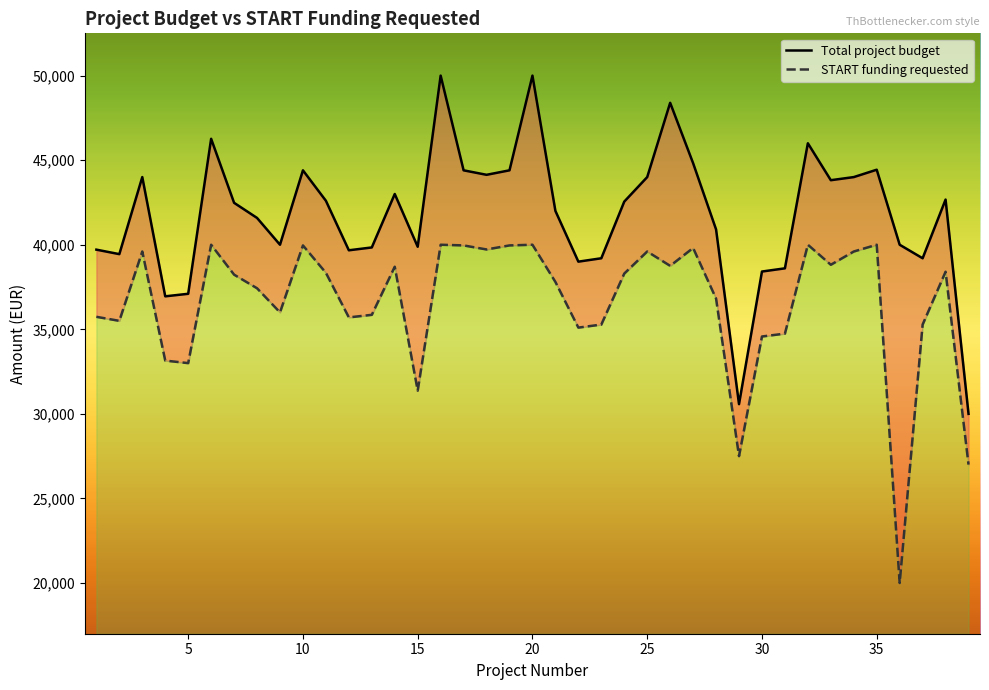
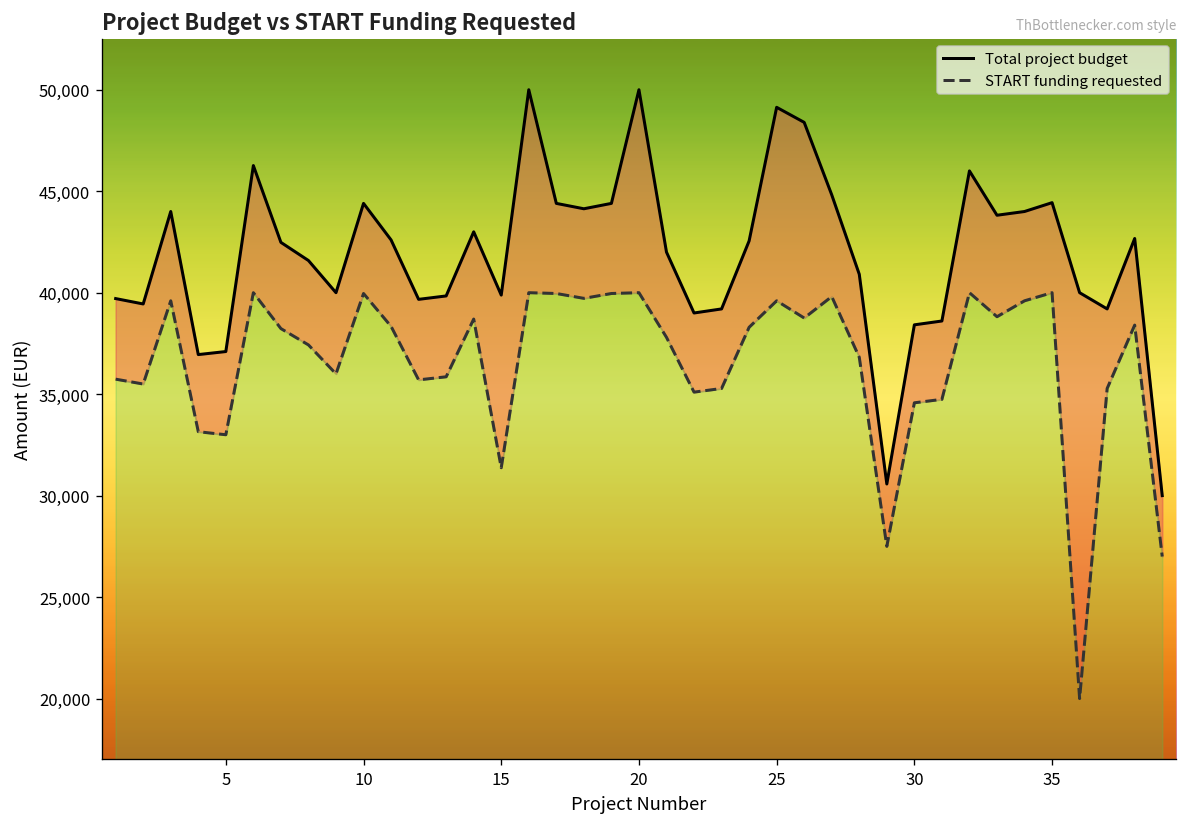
Total project budget, 25: 44,000 -> 49,100
